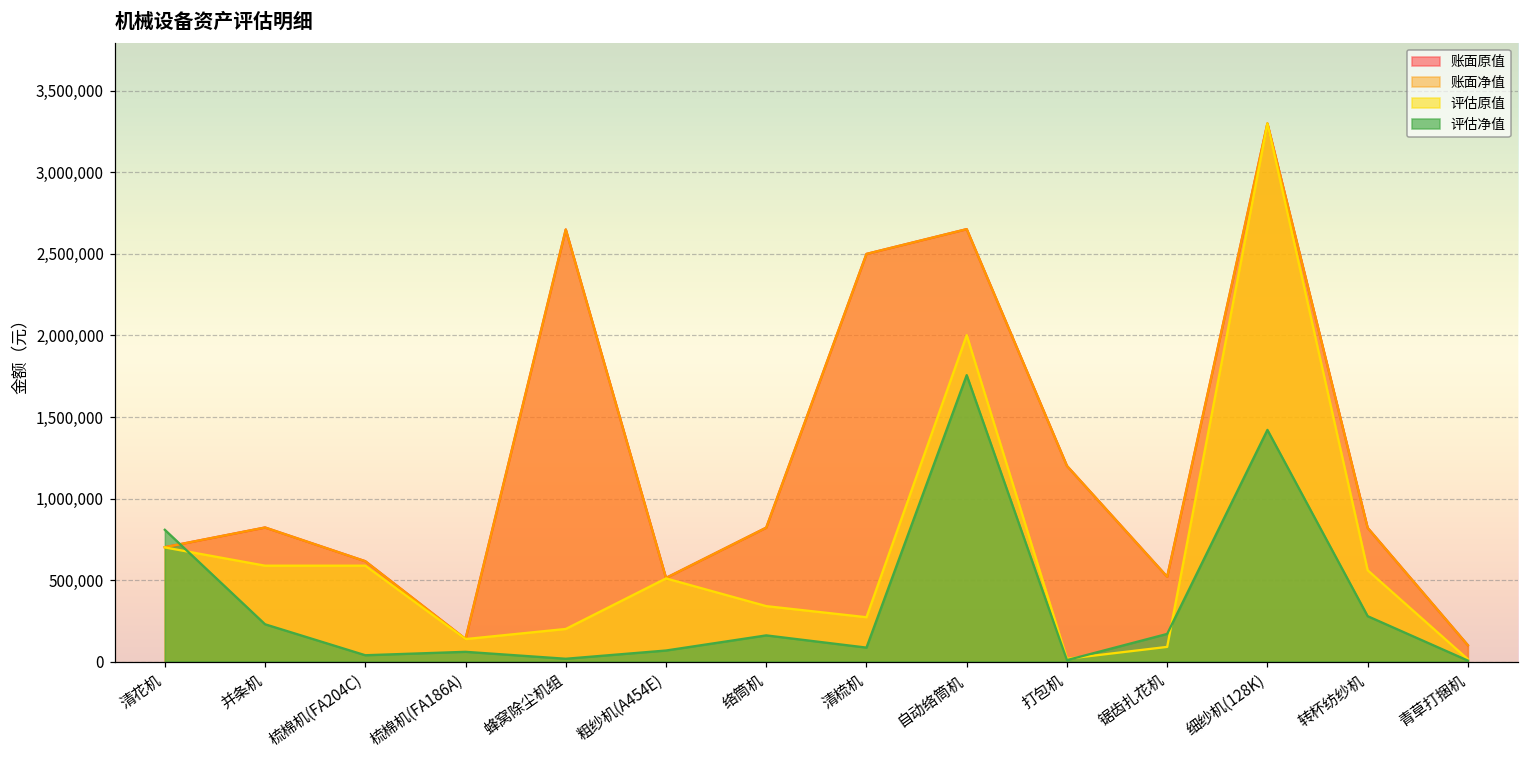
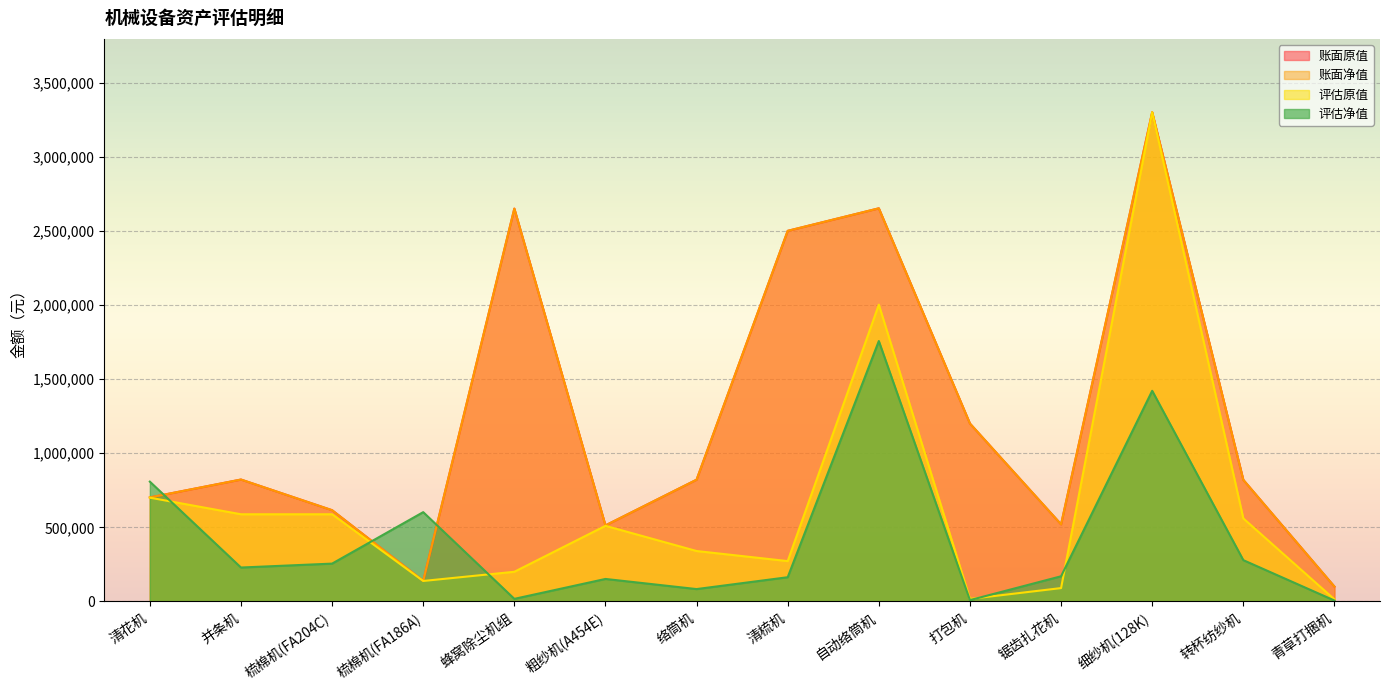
评估净值, 梳棉机(FA204C): 40,000 -> 260,000
评估净值, 梳棉机(FA186A): 60,000 -> 600,000
评估净值, 粗纱机(A454E): 70,000 -> 150,000
评估净值, 络筒机: 160,000 -> 80,000
评估净值, 清梳机: 90,000 -> 160,000
